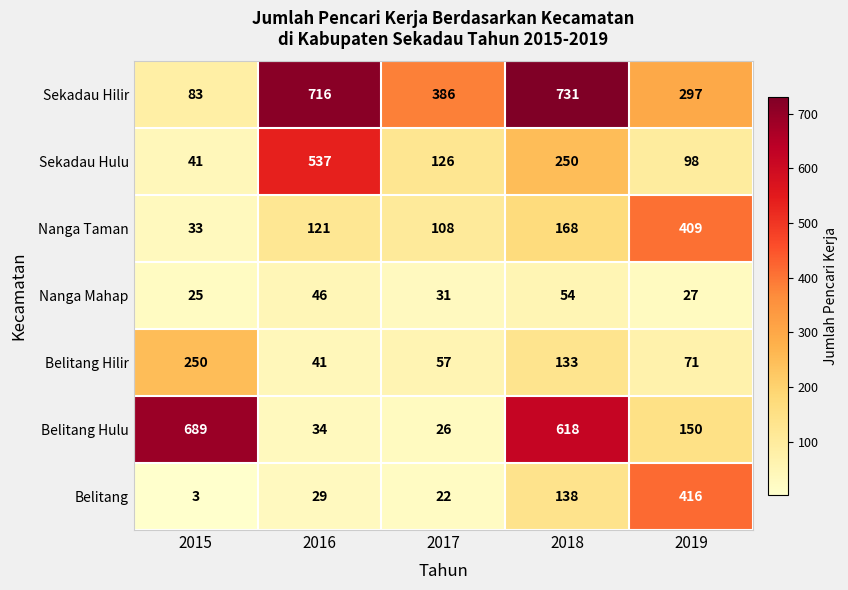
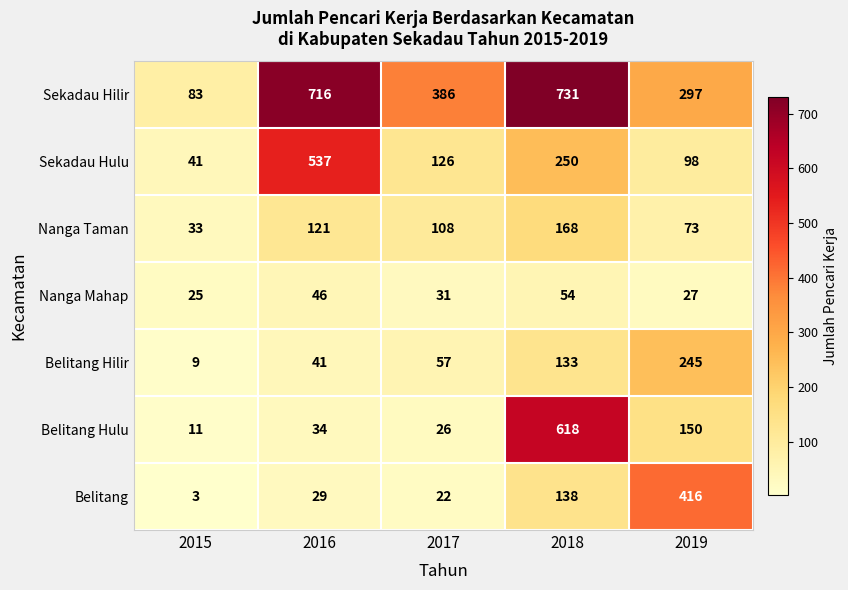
Nanga Taman, 2019: 409 -> 73
Belitang Hilir, 2015: 250 -> 9
Belitang Hilir, 2019: 71 -> 245
Belitang Hulu, 2015: 689 -> 11
